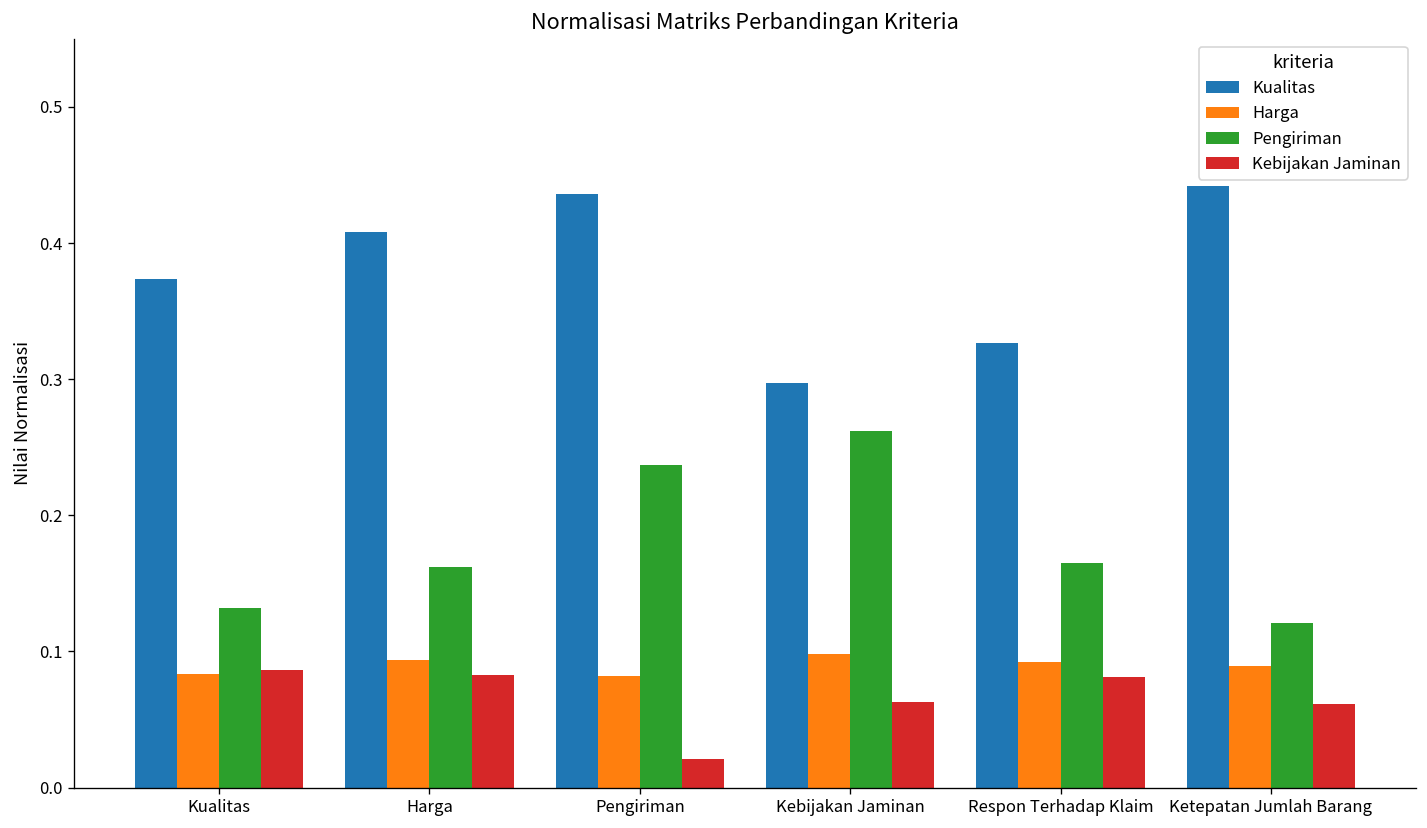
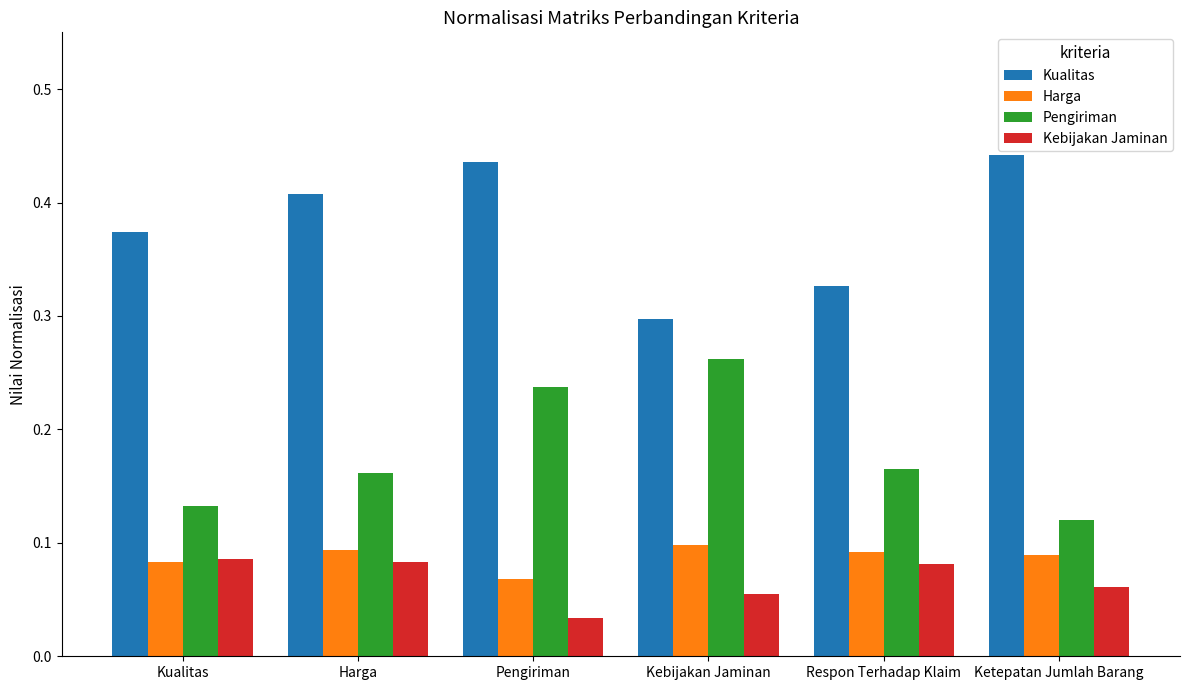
Harga, Pengiriman: 0.082 -> 0.068
Kebijakan Jaminan, Pengiriman: 0.021 -> 0.034
Kebijakan Jaminan, Kebijakan Jaminan: 0.063 -> 0.055
